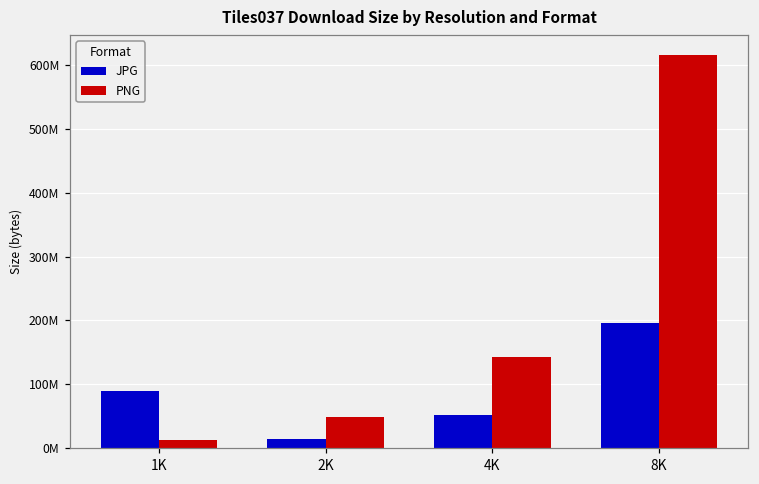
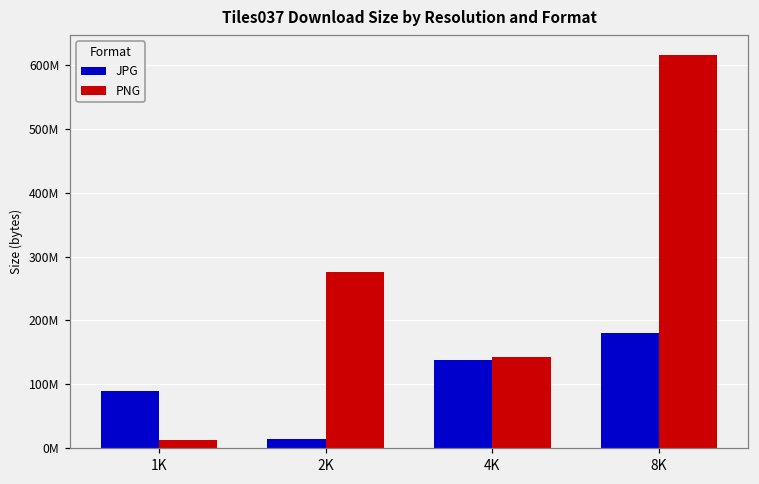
PNG, 2K: 50000000 -> 280000000
JPG, 4K: 50000000 -> 140000000
JPG, 8K: 200000000 -> 180000000
